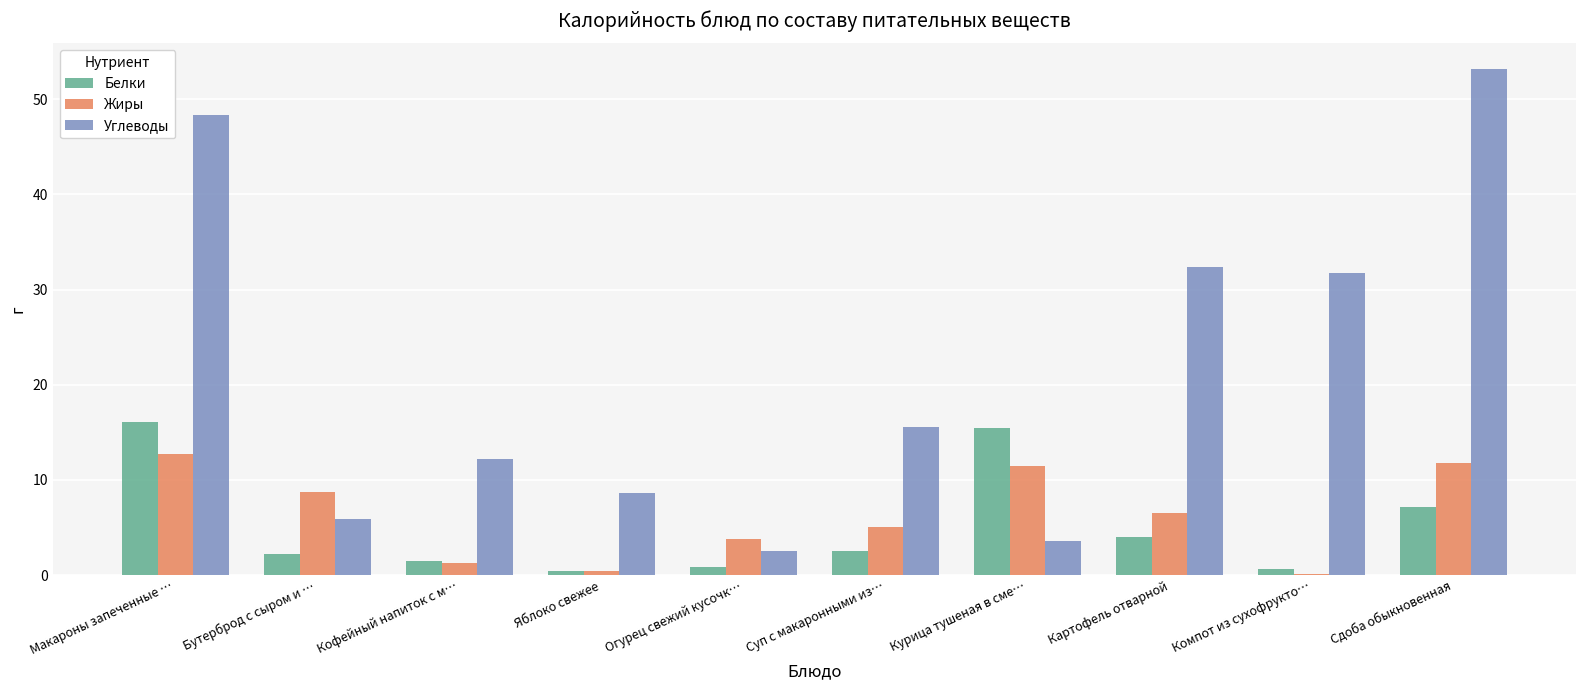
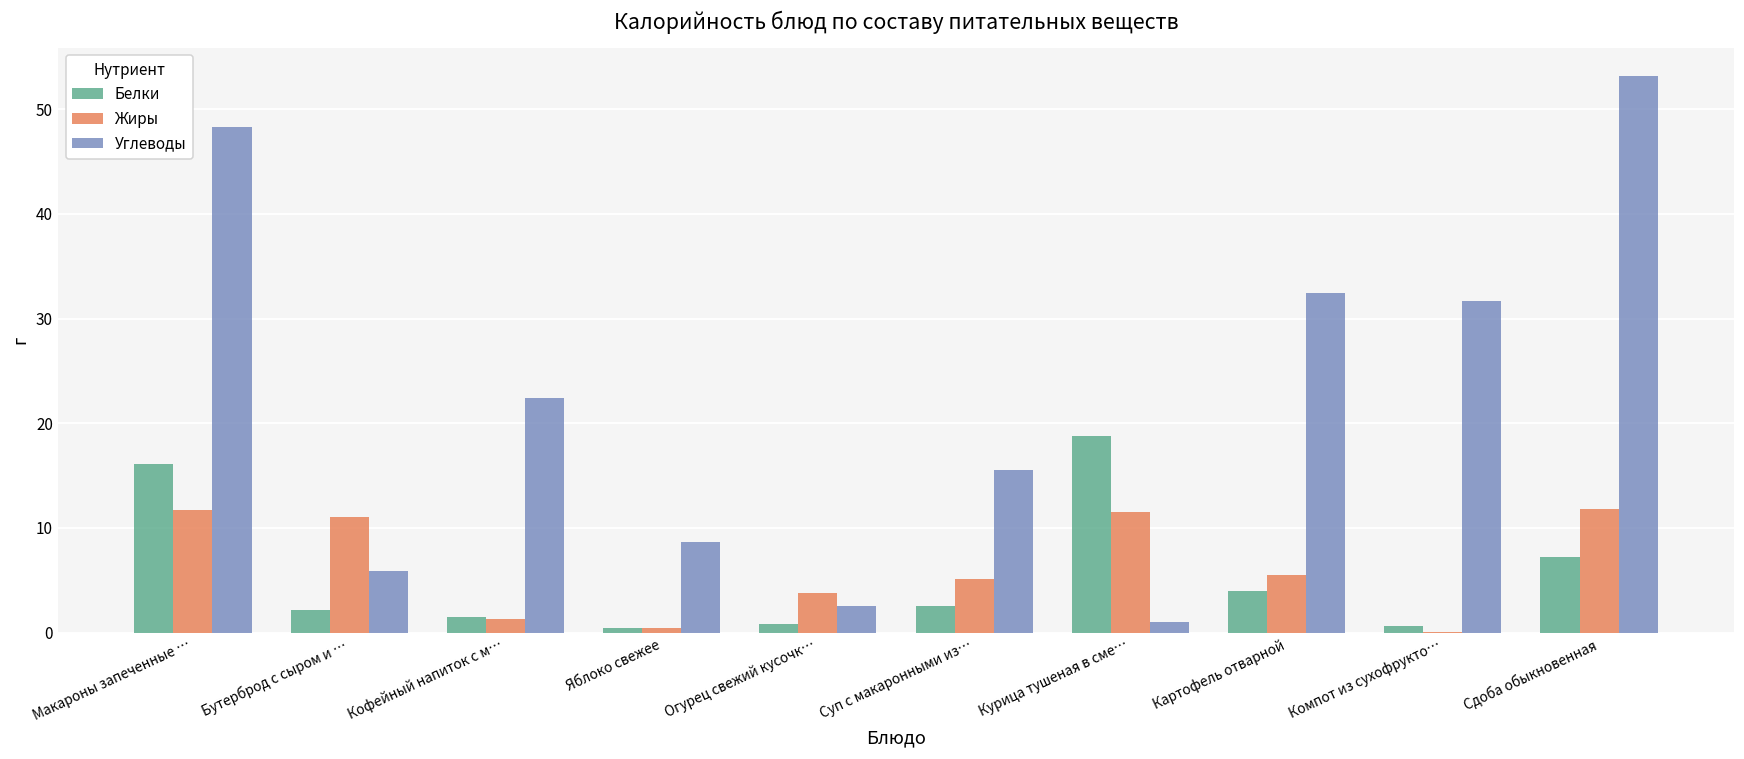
Жиры, Макароны запеченные …: 13 -> 12
Жиры, Бутерброд с сыром и …: 9 -> 11
Углеводы, Кофейный напиток с м…: 12 -> 22
Белки, Курица тушеная в сме…: 16 -> 19
Углеводы, Курица тушеная в сме…: 4 -> 1
Жиры, Картофель отварной: 7 -> 6
